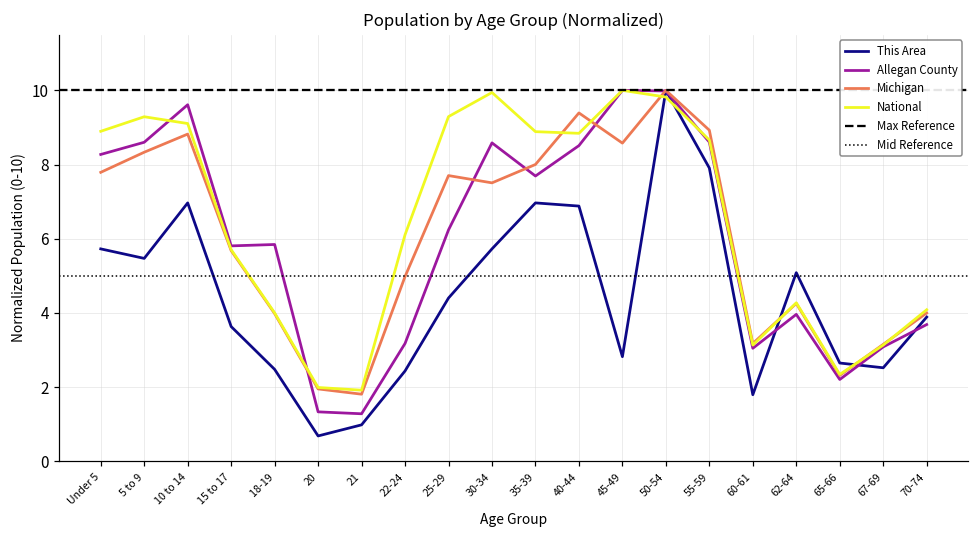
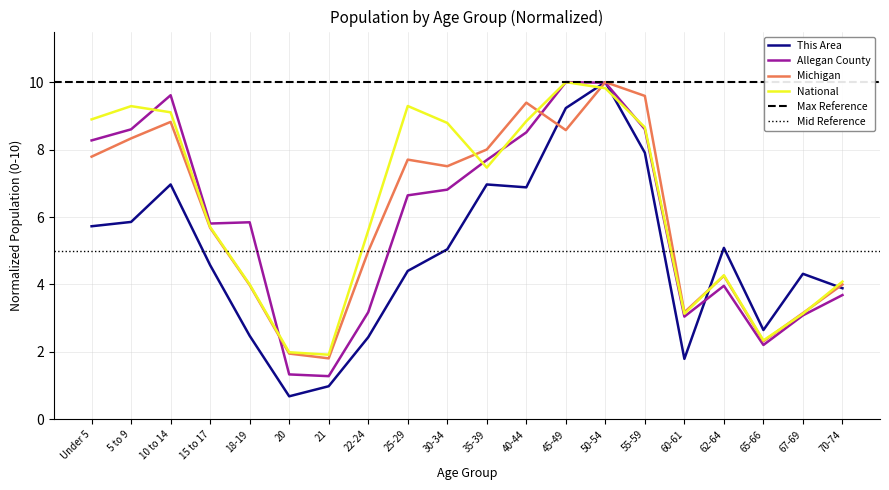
This Area, 5 to 9: 5.5 -> 5.9
This Area, 15 to 17: 3.6 -> 4.6
National, 22-24: 6.1 -> 5.6
Allegan County, 25-29: 6.2 -> 6.6
This Area, 30-34: 5.7 -> 5.0
Allegan County, 30-34: 8.6 -> 6.8
National, 30-34: 9.9 -> 8.8
National, 35-39: 8.9 -> 7.5
This Area, 45-49: 2.8 -> 9.2
Michigan, 55-59: 8.9 -> 9.6
This Area, 67-69: 2.5 -> 4.3
